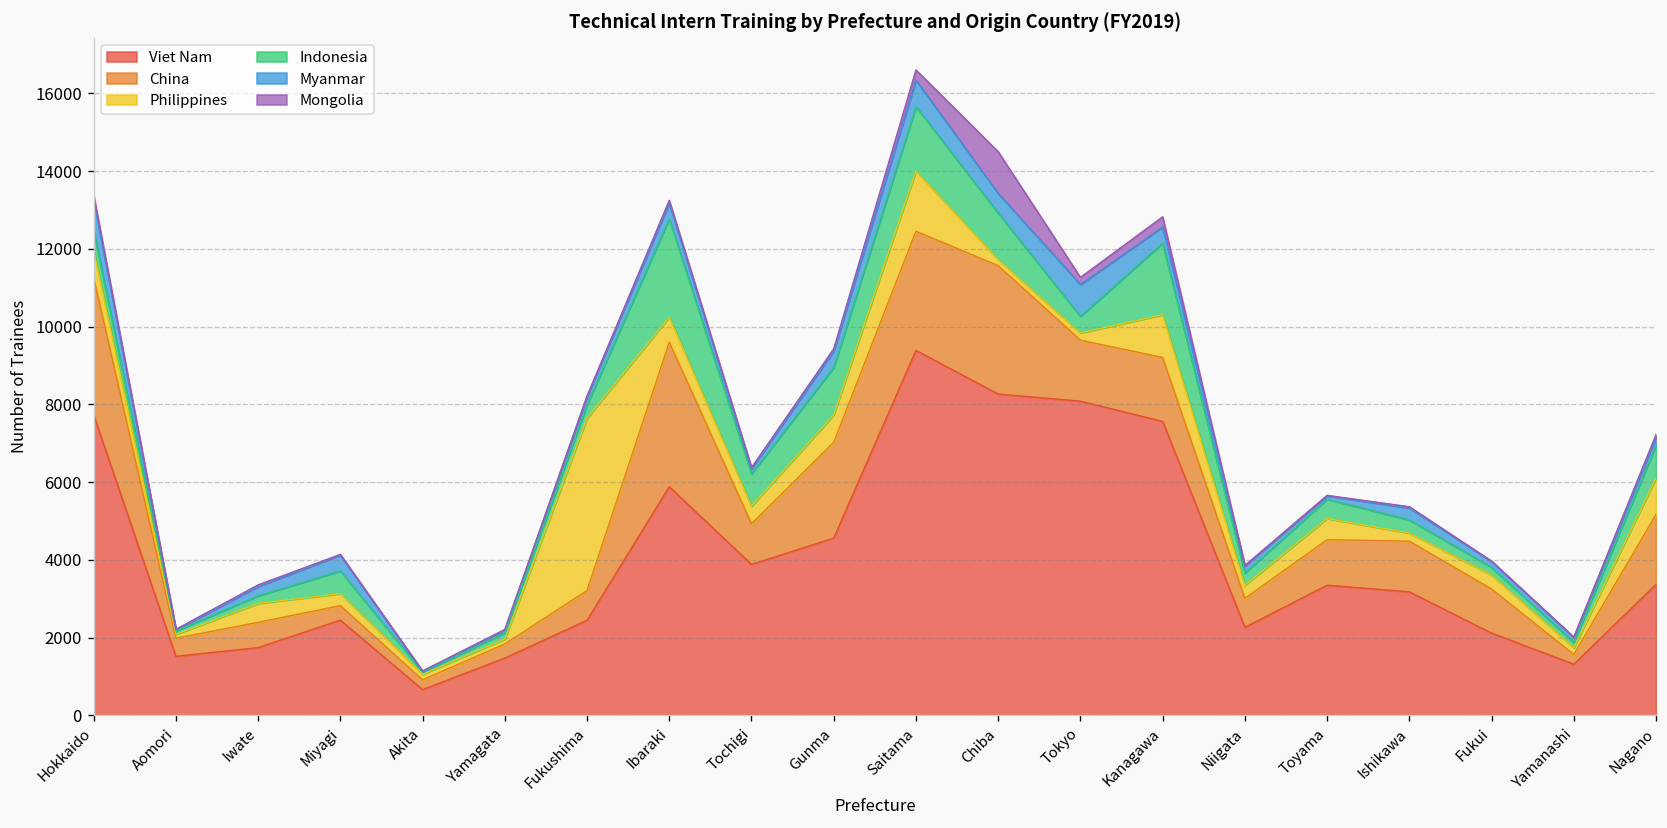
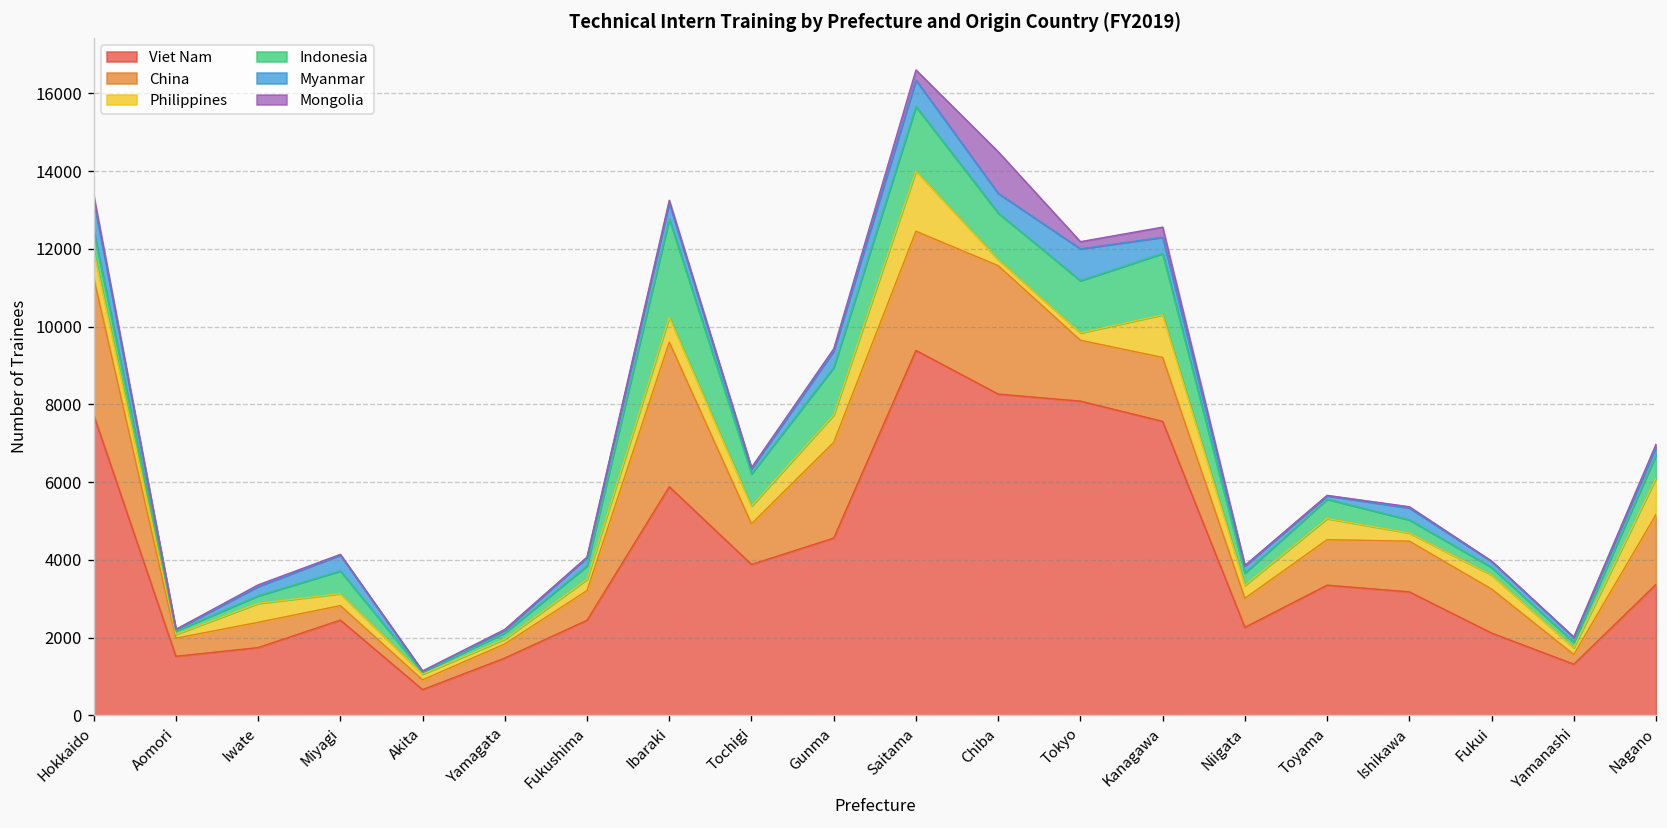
Philippines, Fukushima: 4400 -> 300
Indonesia, Tokyo: 400 -> 1300
Indonesia, Kanagawa: 1800 -> 1600
Indonesia, Nagano: 800 -> 600
